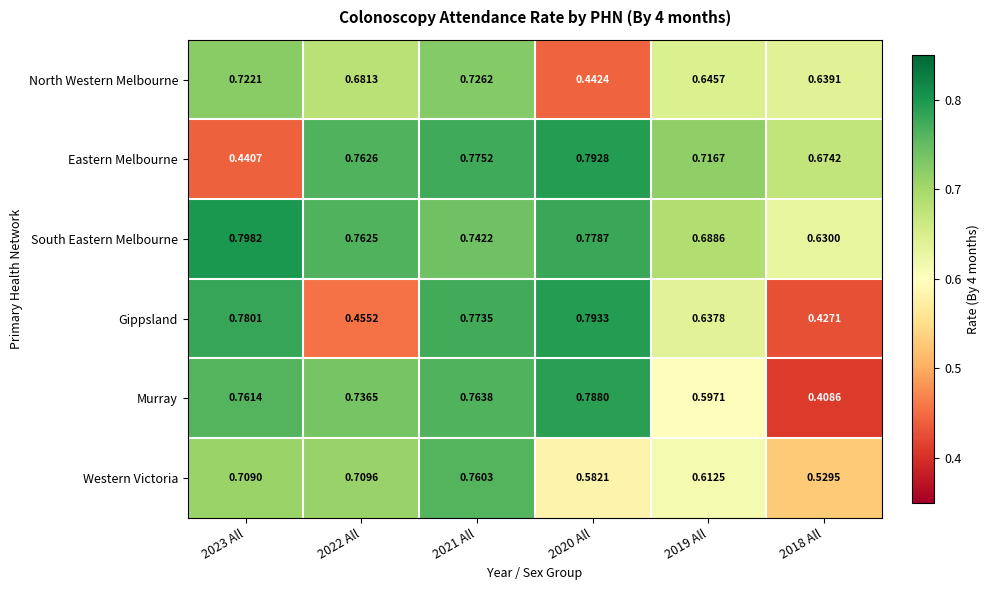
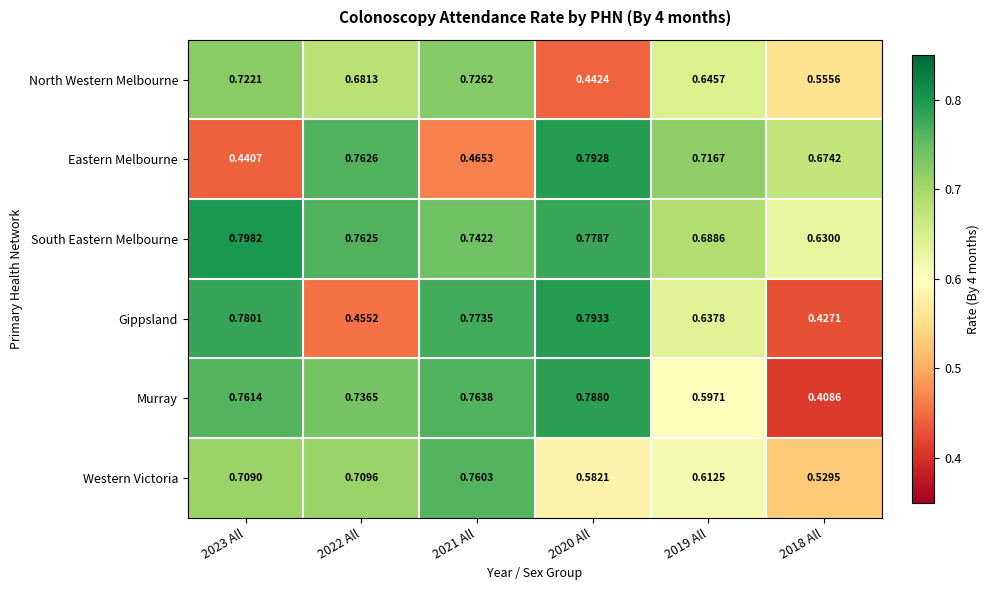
North Western Melbourne, 2018 All: 0.6391 -> 0.5556
Eastern Melbourne, 2021 All: 0.7752 -> 0.4653
